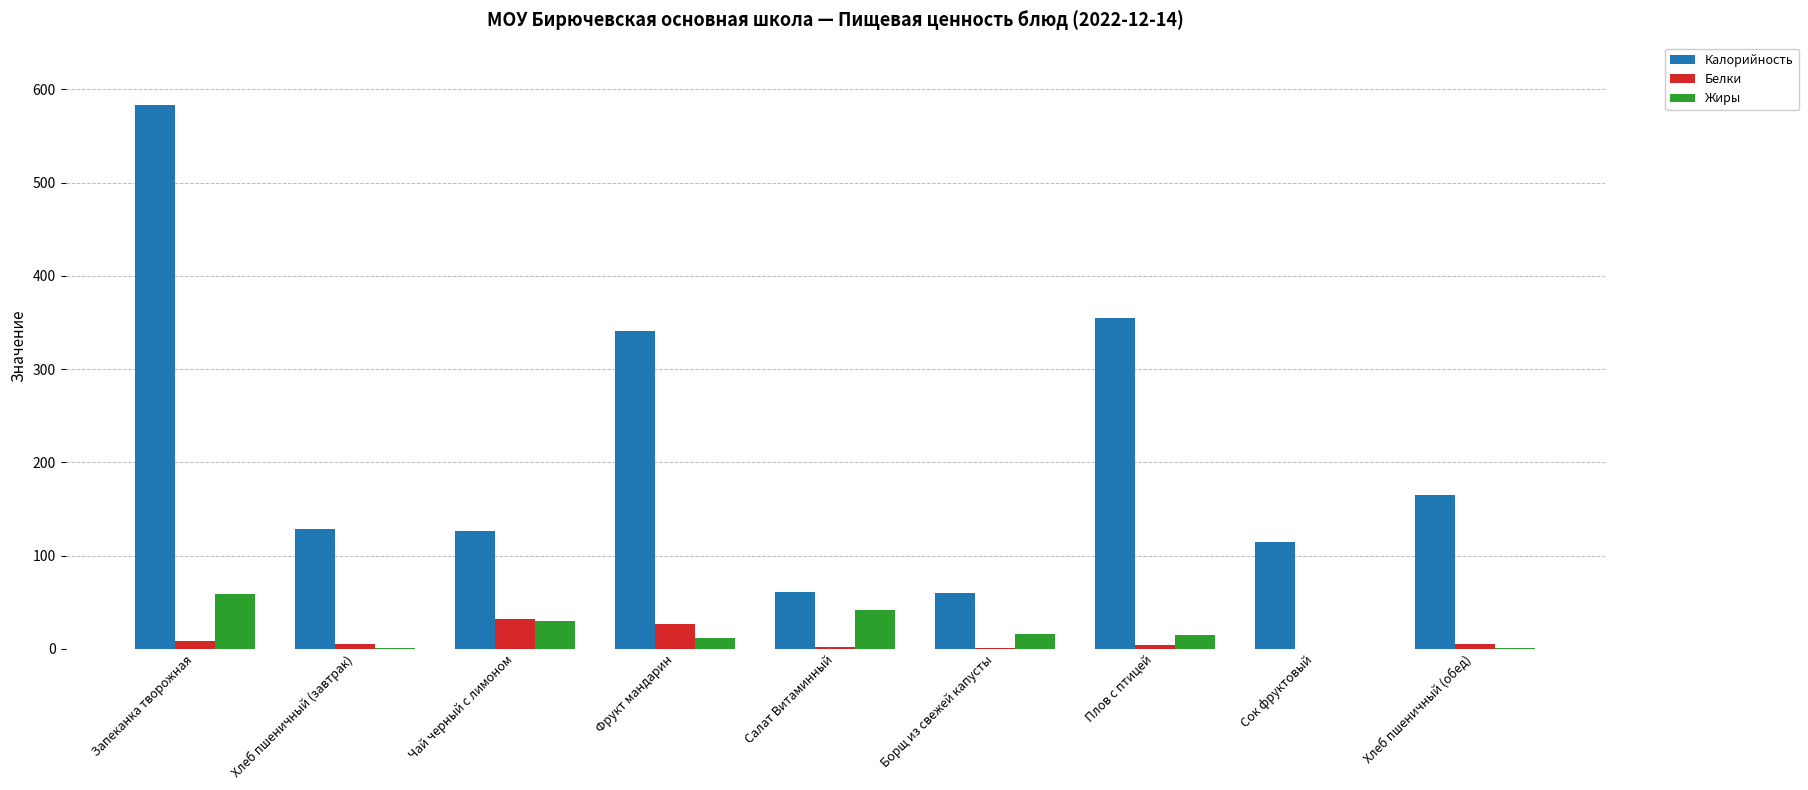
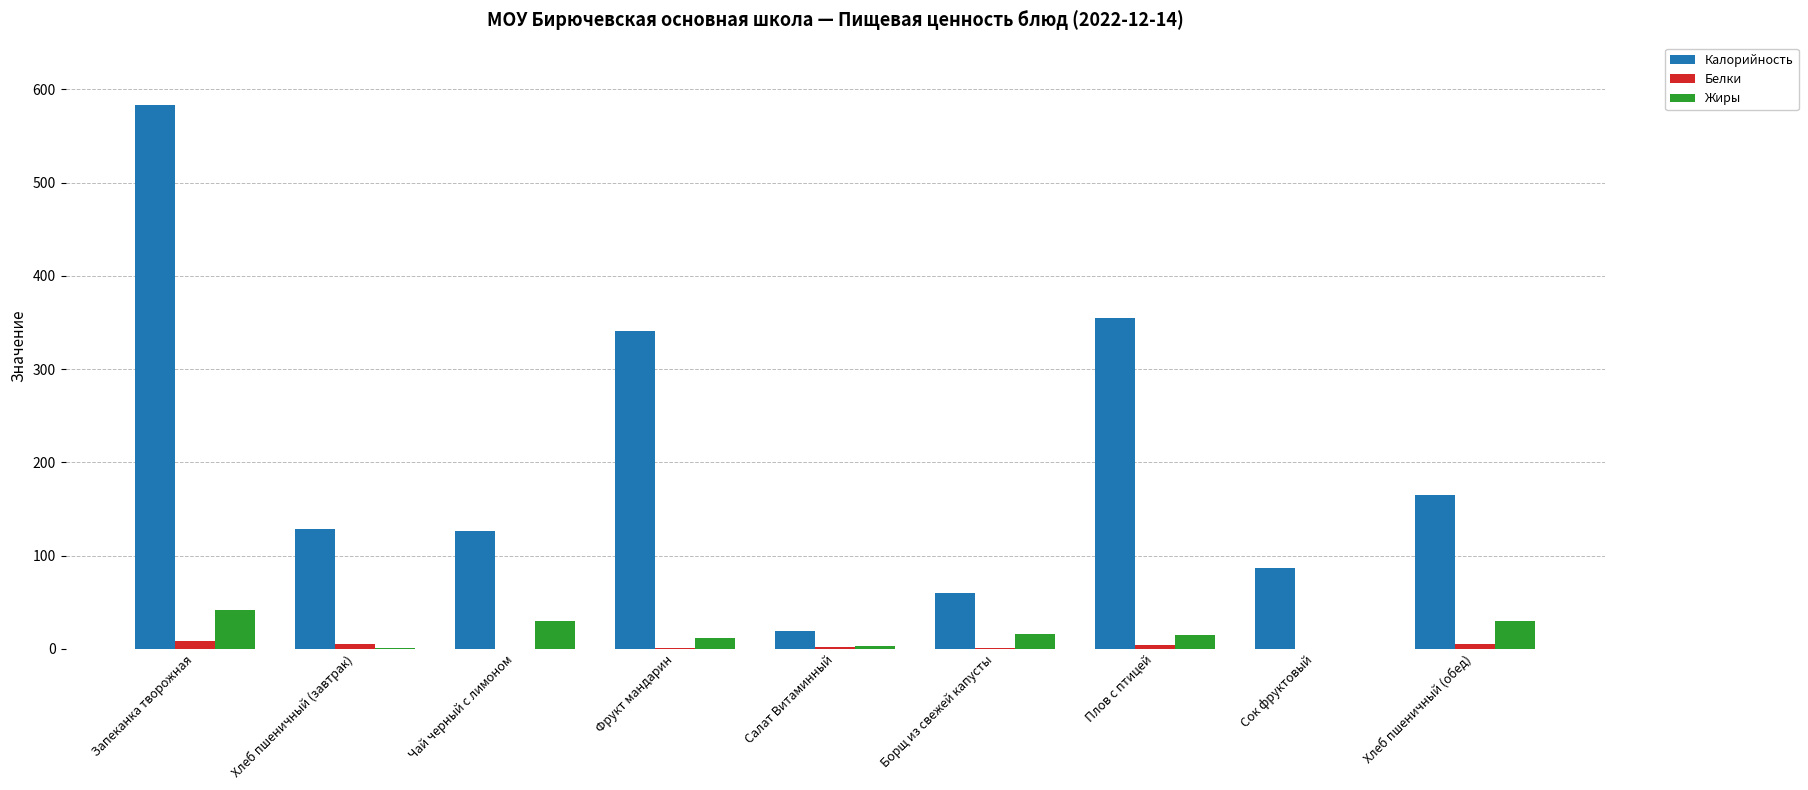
Жиры, Запеканка творожная: 60 -> 40
Белки, Чай черный с лимоном: 30 -> 0
Белки, Фрукт мандарин: 30 -> 0
Калорийность, Салат Витаминный: 60 -> 20
Жиры, Салат Витаминный: 40 -> 0
Калорийность, Сок фруктовый: 110 -> 90
Жиры, Хлеб пшеничный (обед): 0 -> 30
